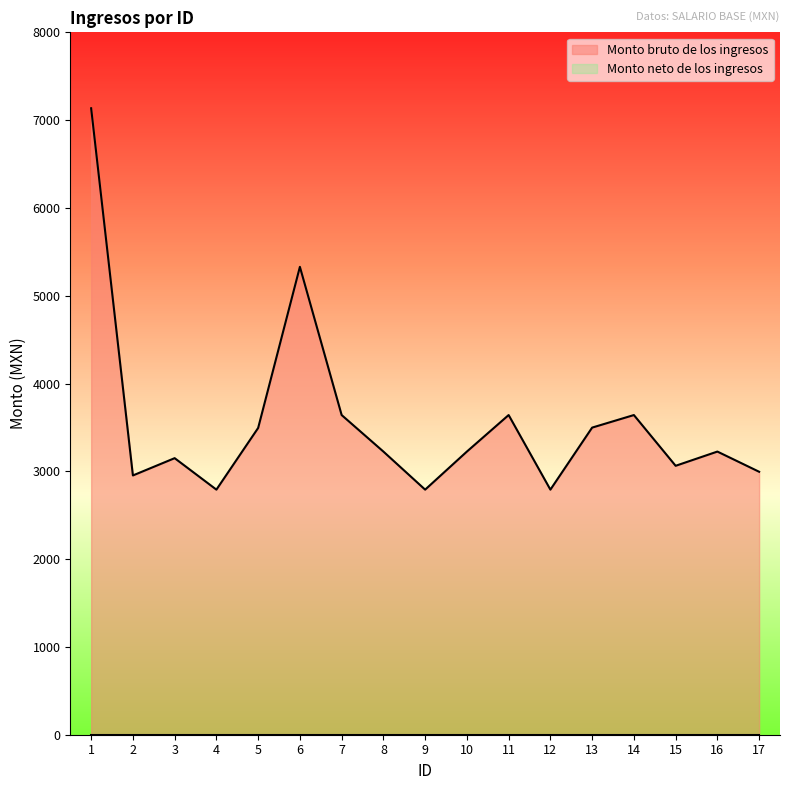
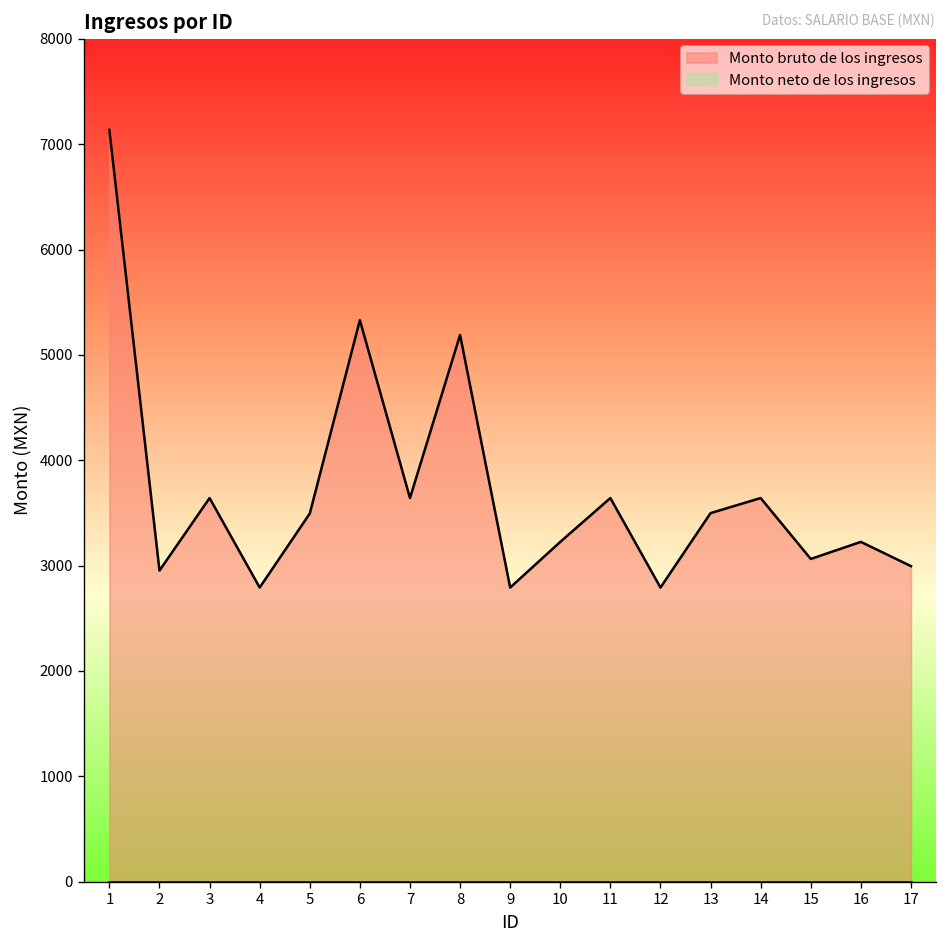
Monto bruto de los ingresos, 3: 3200 -> 3600
Monto bruto de los ingresos, 8: 3200 -> 5200
